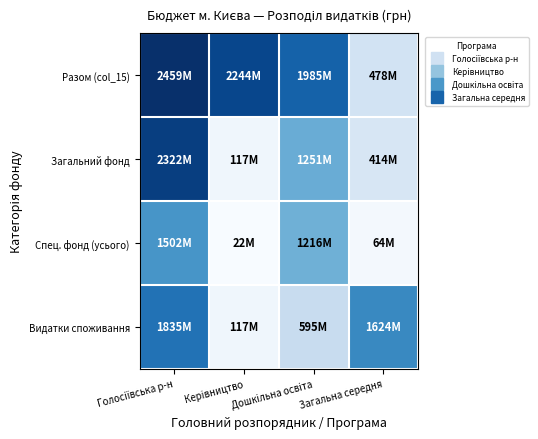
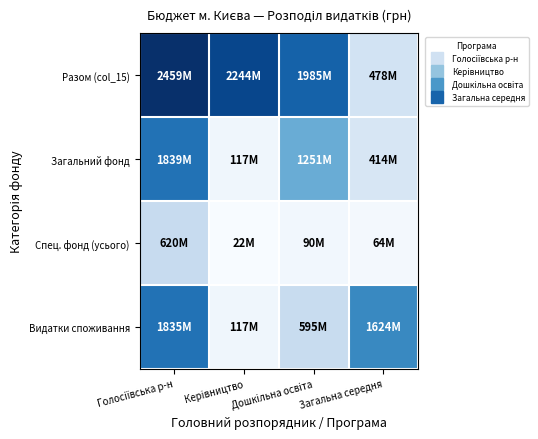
Загальний фонд, Голосіївська р-н: 2322M -> 1839M
Спец. фонд (усього), Голосіївська р-н: 1502M -> 620M
Спец. фонд (усього), Дошкільна освіта: 1216M -> 90M
